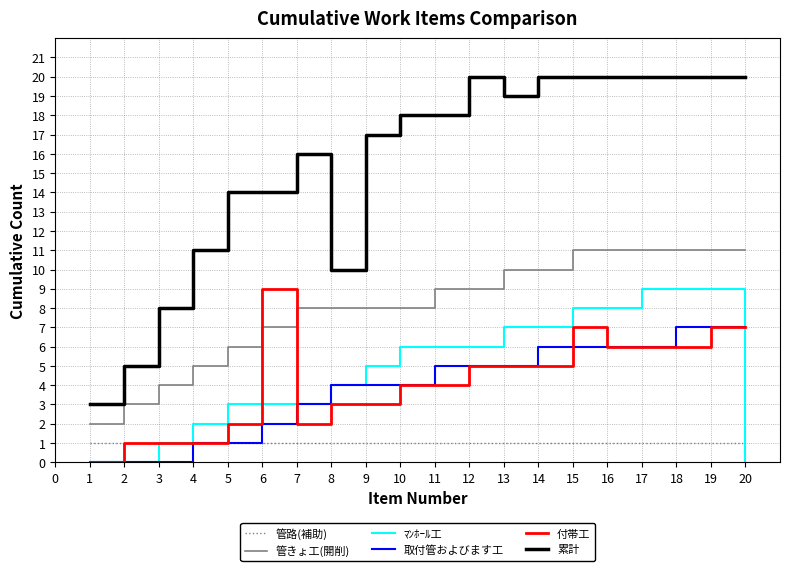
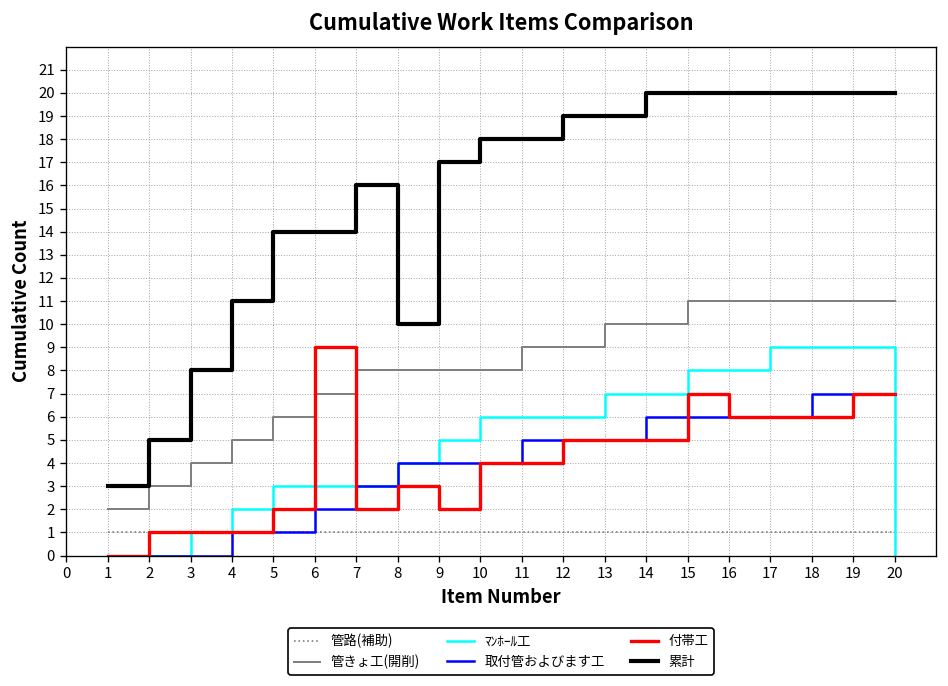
付帯工, 9: 3 -> 2
累計, 12: 20 -> 19
